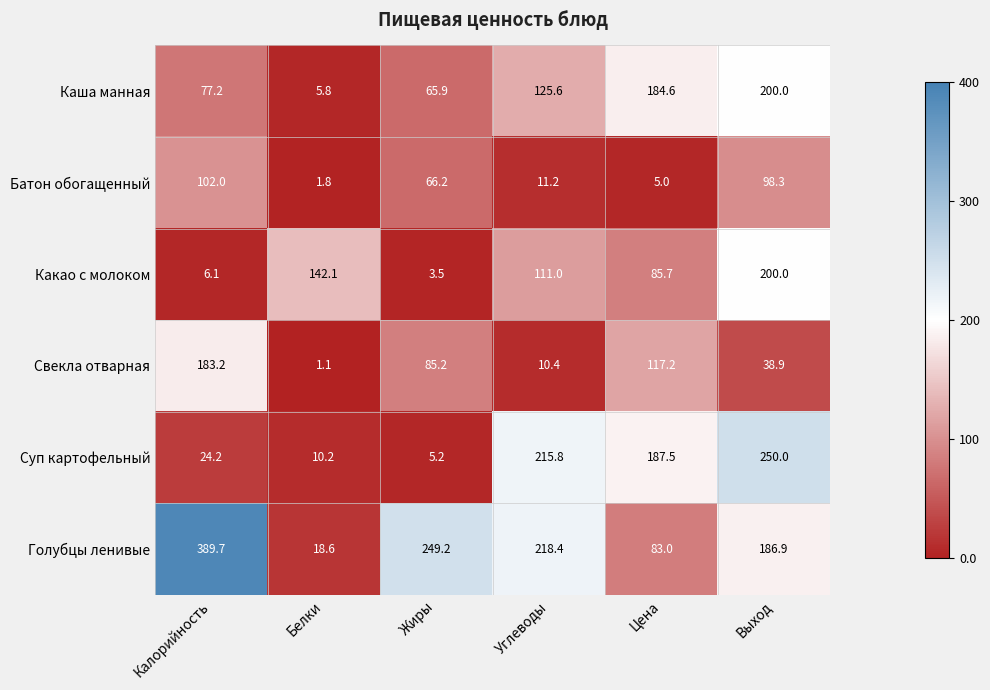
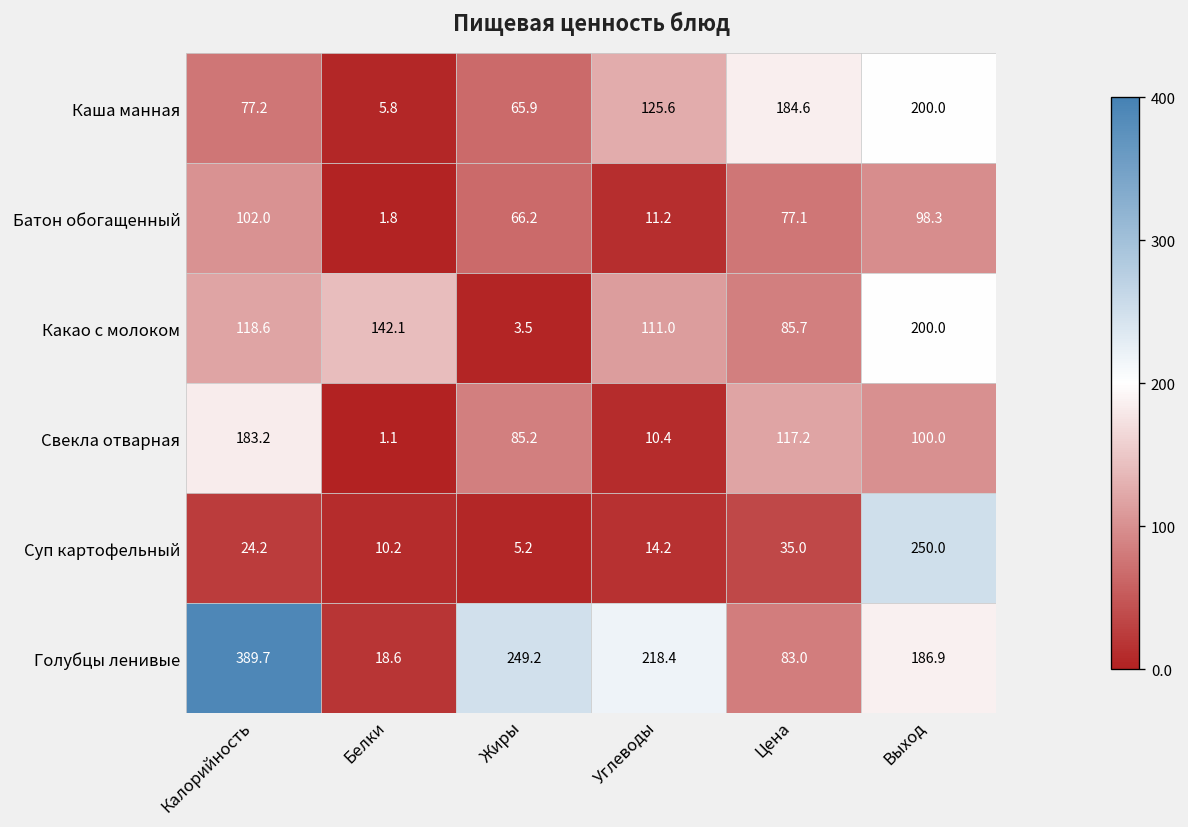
Батон обогащенный, Цена: 5.0 -> 77.1
Какао с молоком, Калорийность: 6.1 -> 118.6
Свекла отварная, Выход: 38.9 -> 100.0
Суп картофельный, Углеводы: 215.8 -> 14.2
Суп картофельный, Цена: 187.5 -> 35.0
